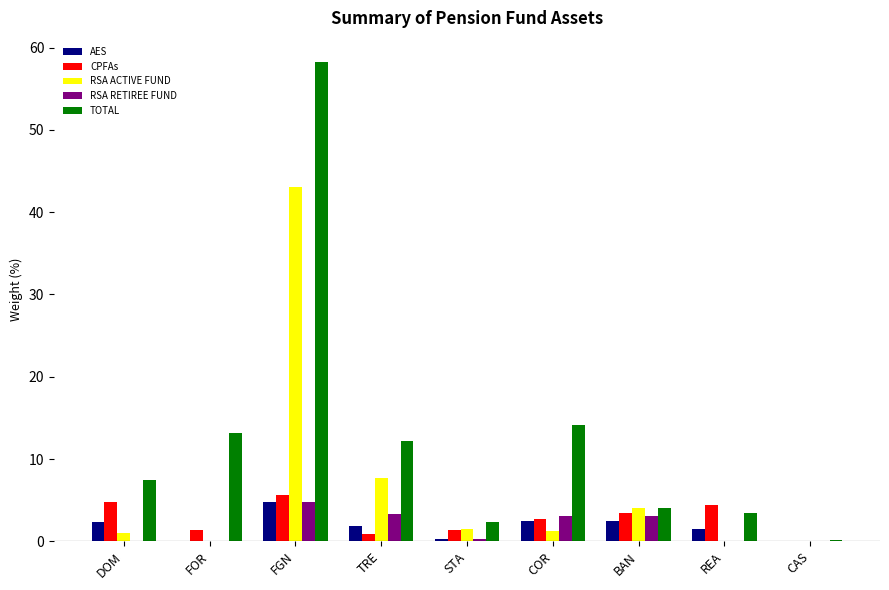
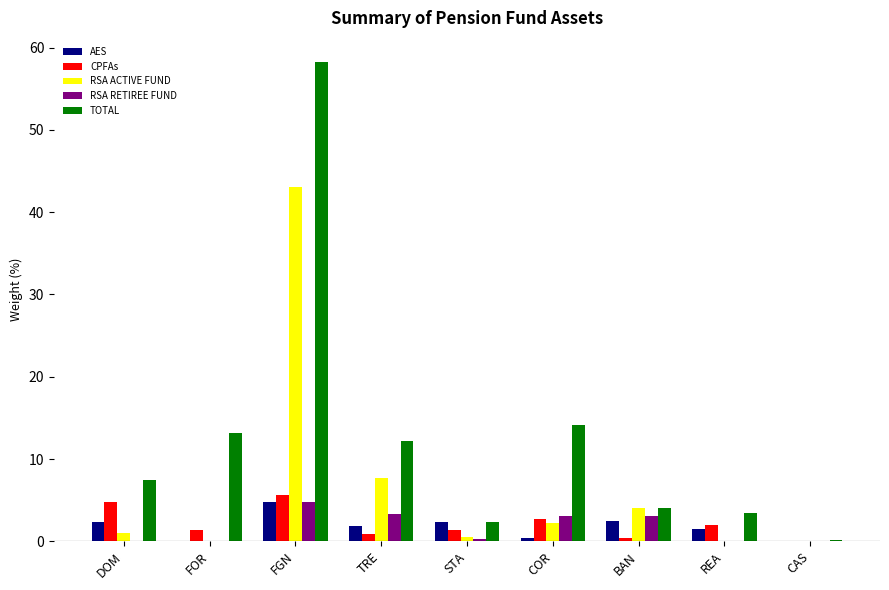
AES, STA: 0 -> 2
RSA ACTIVE FUND, STA: 2 -> 1
AES, COR: 2 -> 0
RSA ACTIVE FUND, COR: 1 -> 2
CPFAs, BAN: 3 -> 0
CPFAs, REA: 4 -> 2
